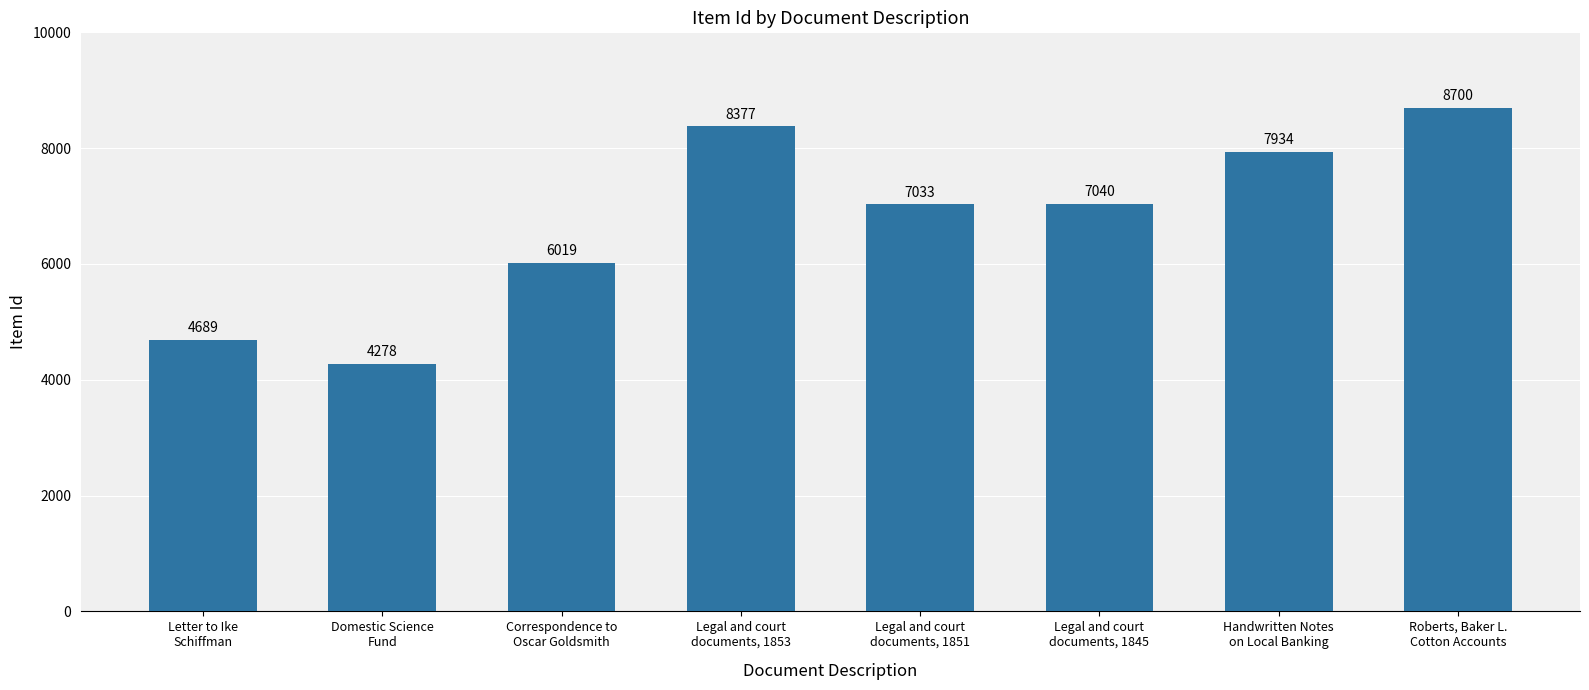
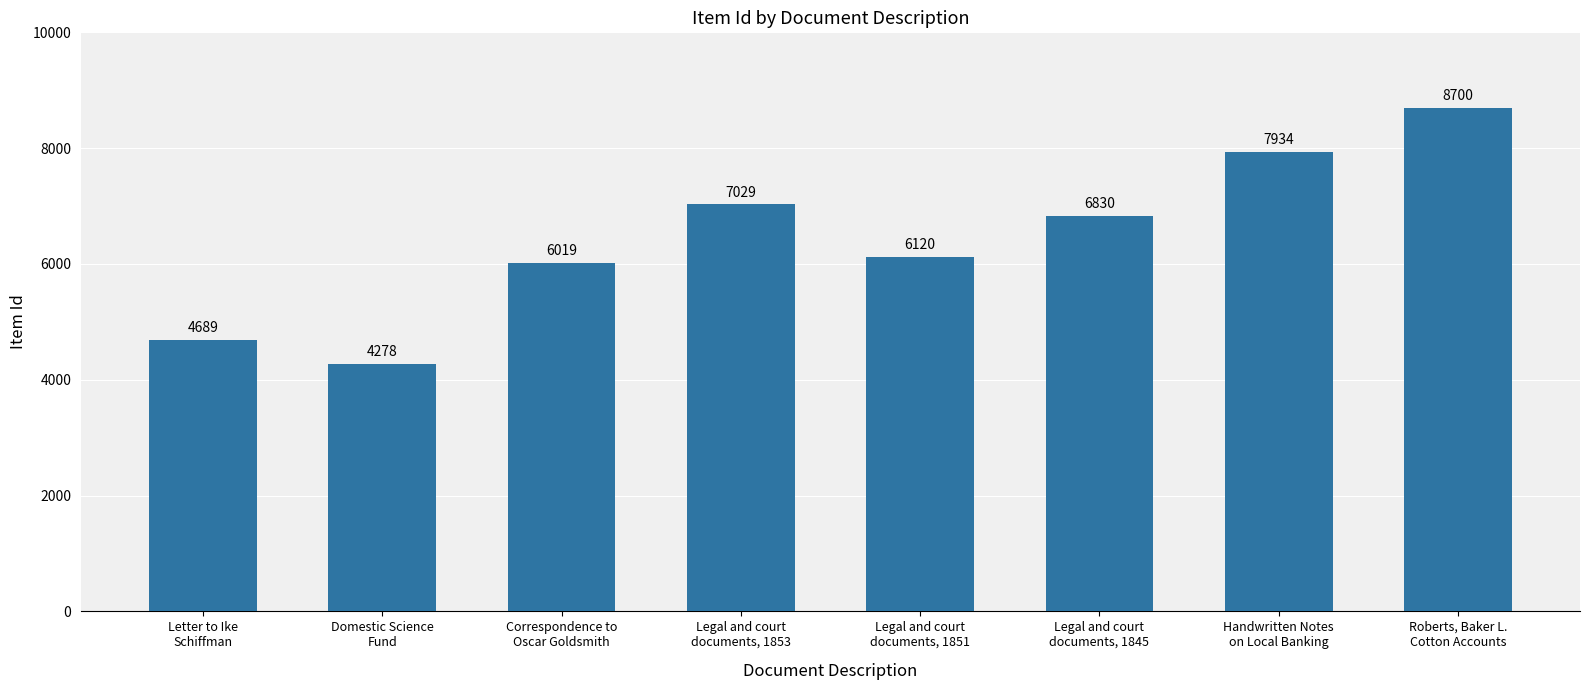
Legal and court documents, 1853: 8377 -> 7029
Legal and court documents, 1851: 7033 -> 6120
Legal and court documents, 1845: 7040 -> 6830
